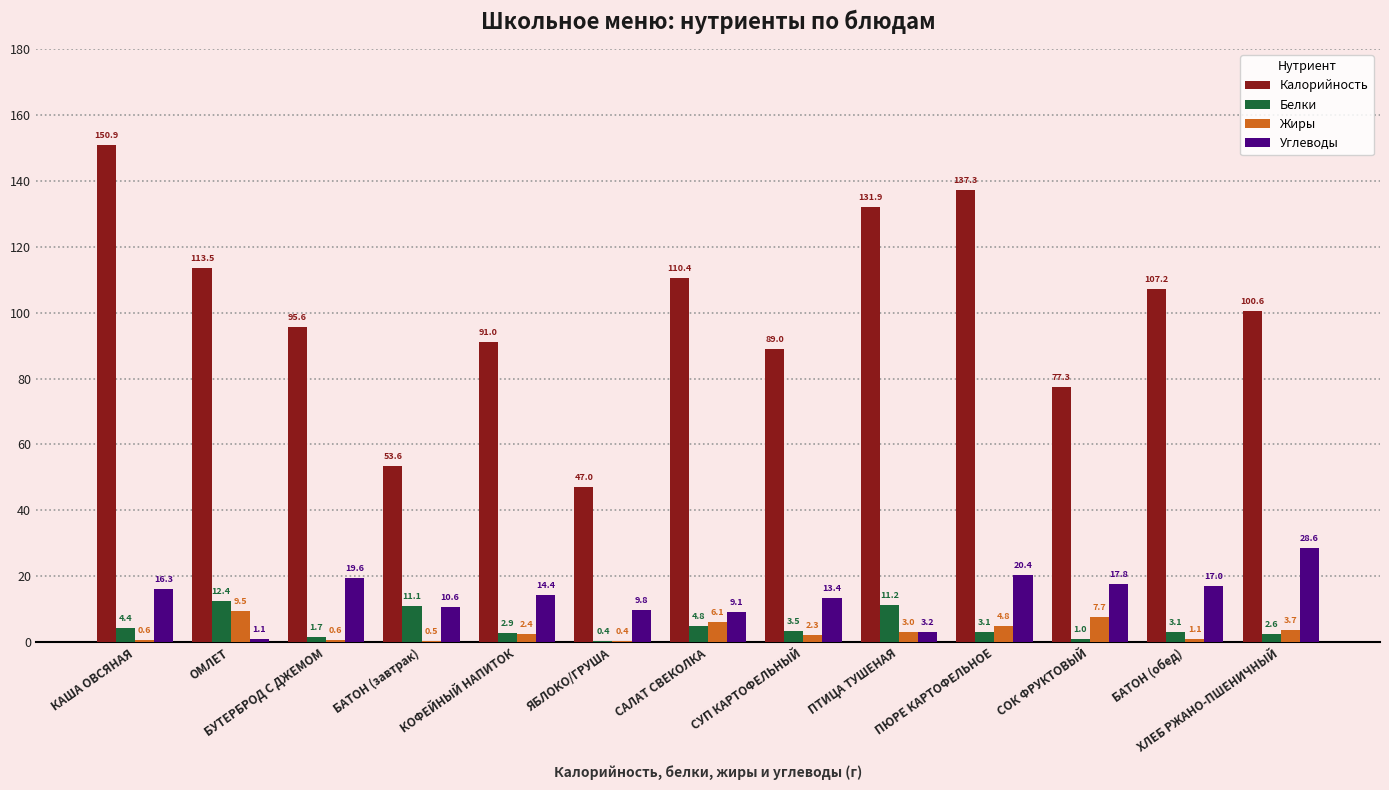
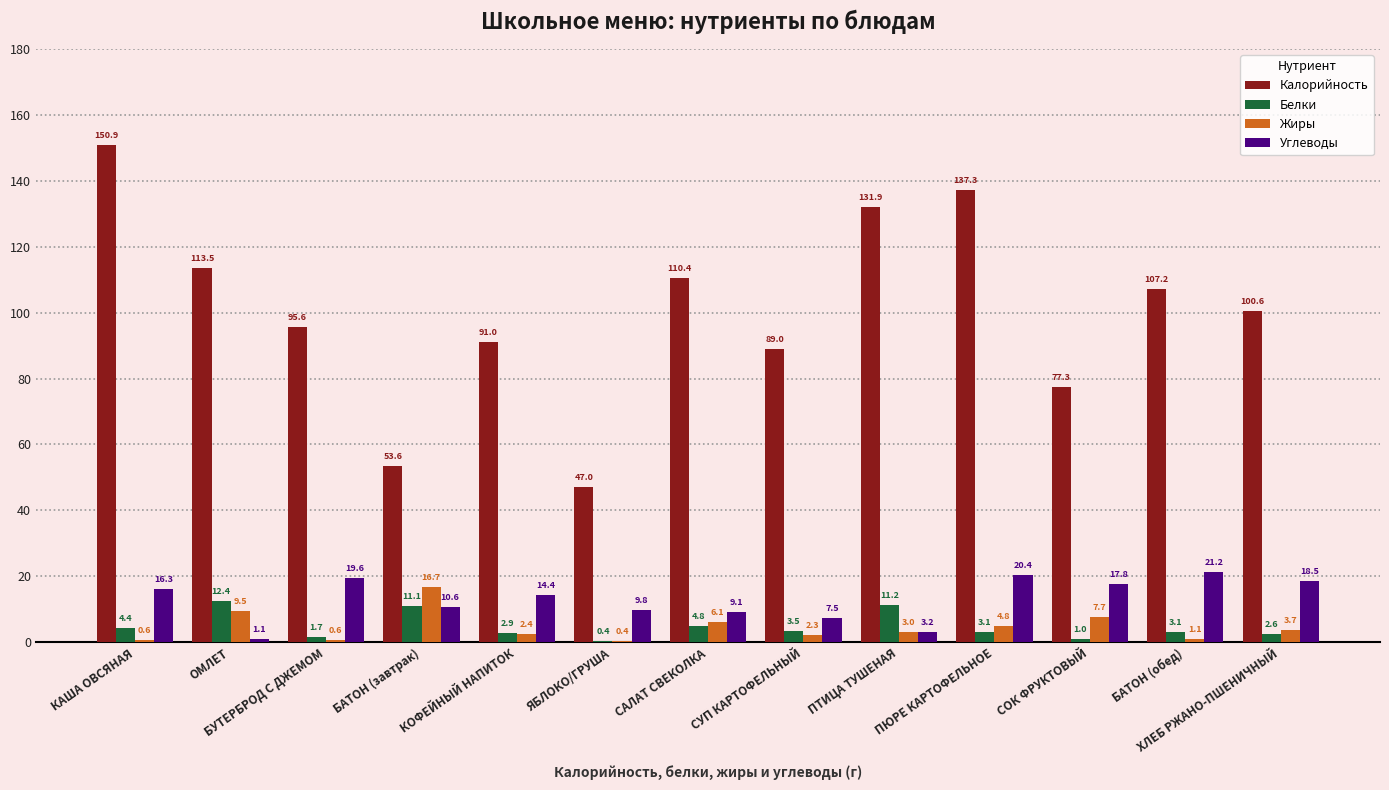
Жиры, БАТОН (завтрак): 0.5 -> 16.7
Углеводы, СУП КАРТОФЕЛЬНЫЙ: 13.4 -> 7.5
Углеводы, БАТОН (обед): 17.0 -> 21.2
Углеводы, ХЛЕБ РЖАНО-ПШЕНИЧНЫЙ: 28.6 -> 18.5
